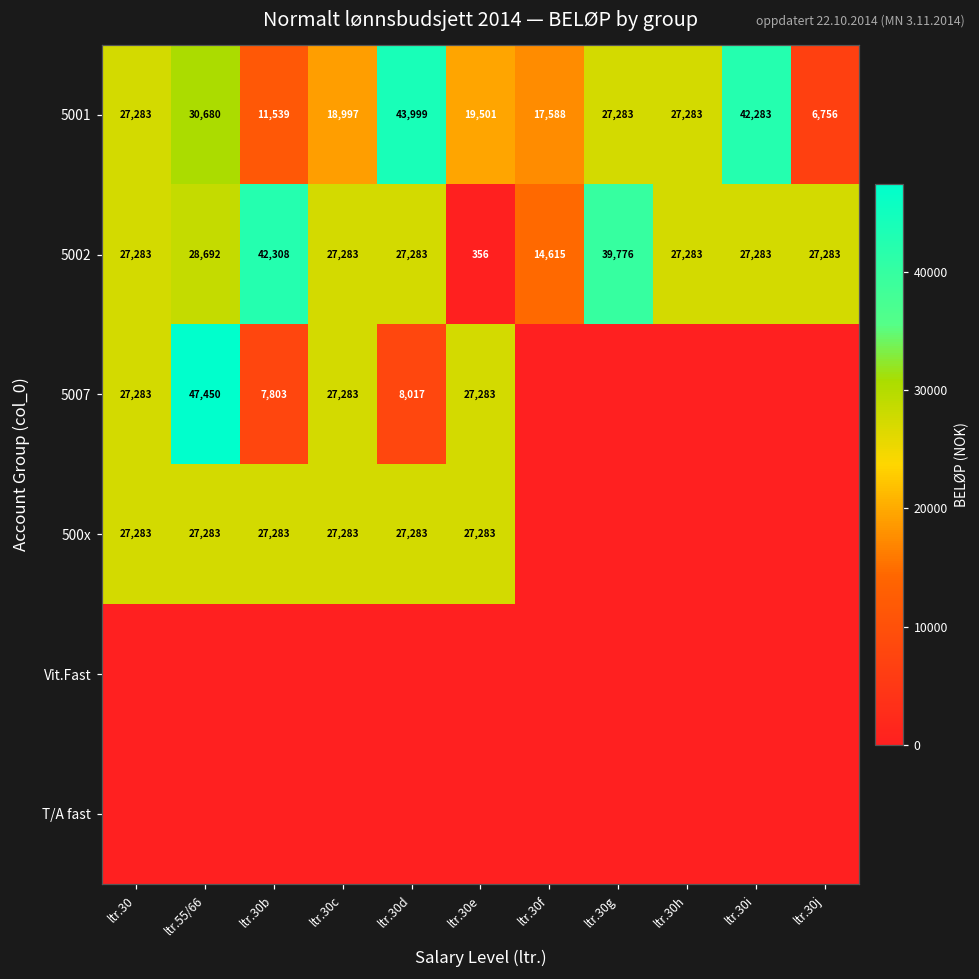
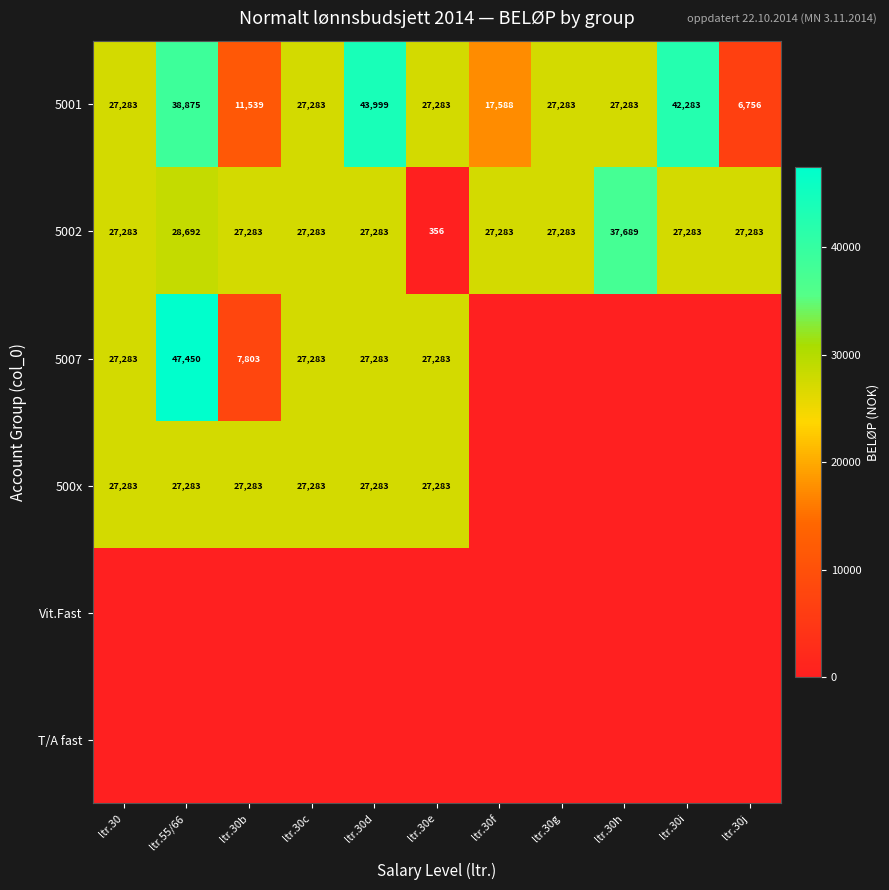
5001, ltr.55/66: 30,680 -> 38,875
5001, ltr.30c: 18,997 -> 27,283
5001, ltr.30e: 19,501 -> 27,283
5002, ltr.30b: 42,308 -> 27,283
5002, ltr.30f: 14,615 -> 27,283
5002, ltr.30g: 39,776 -> 27,283
5002, ltr.30h: 27,283 -> 37,689
5007, ltr.30d: 8,017 -> 27,283
